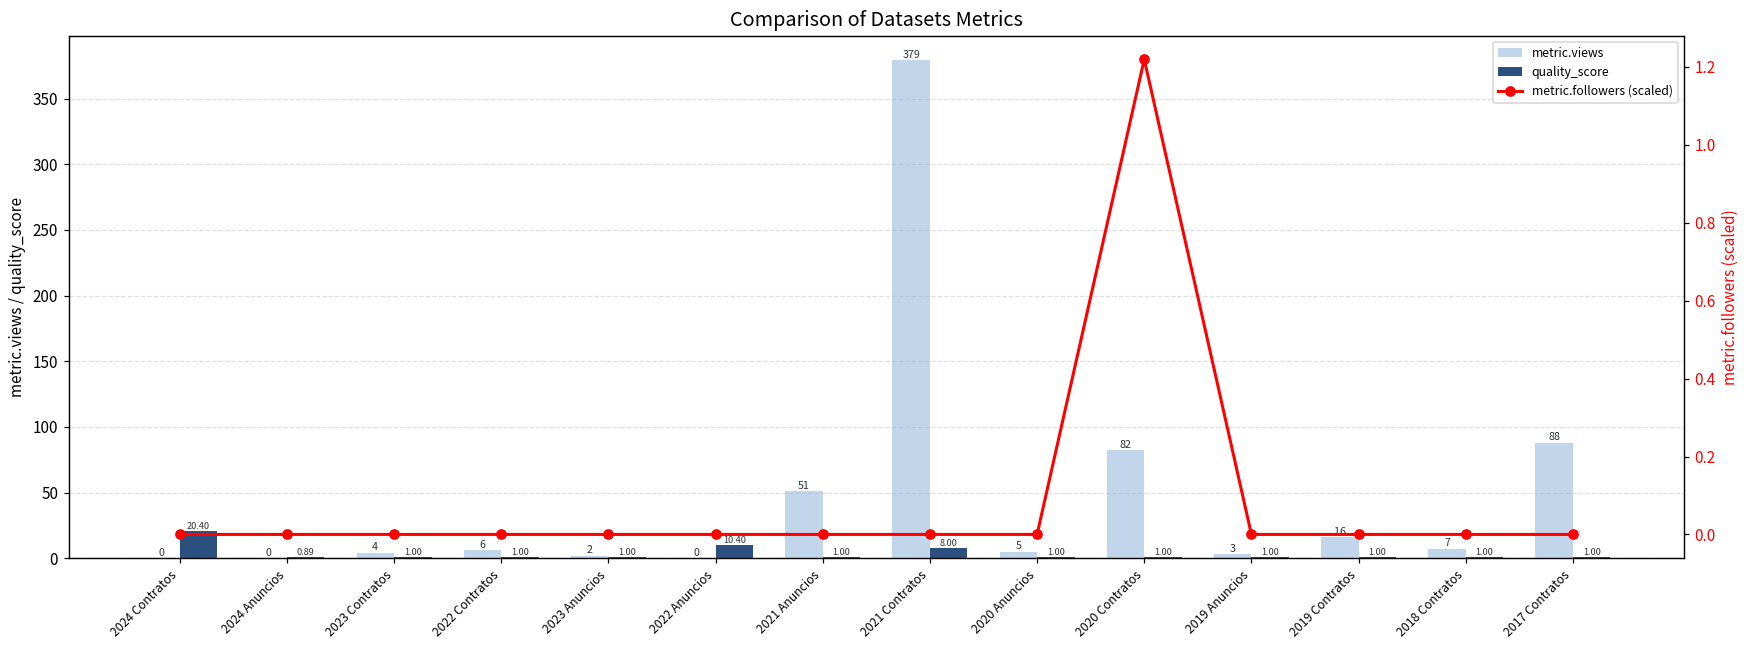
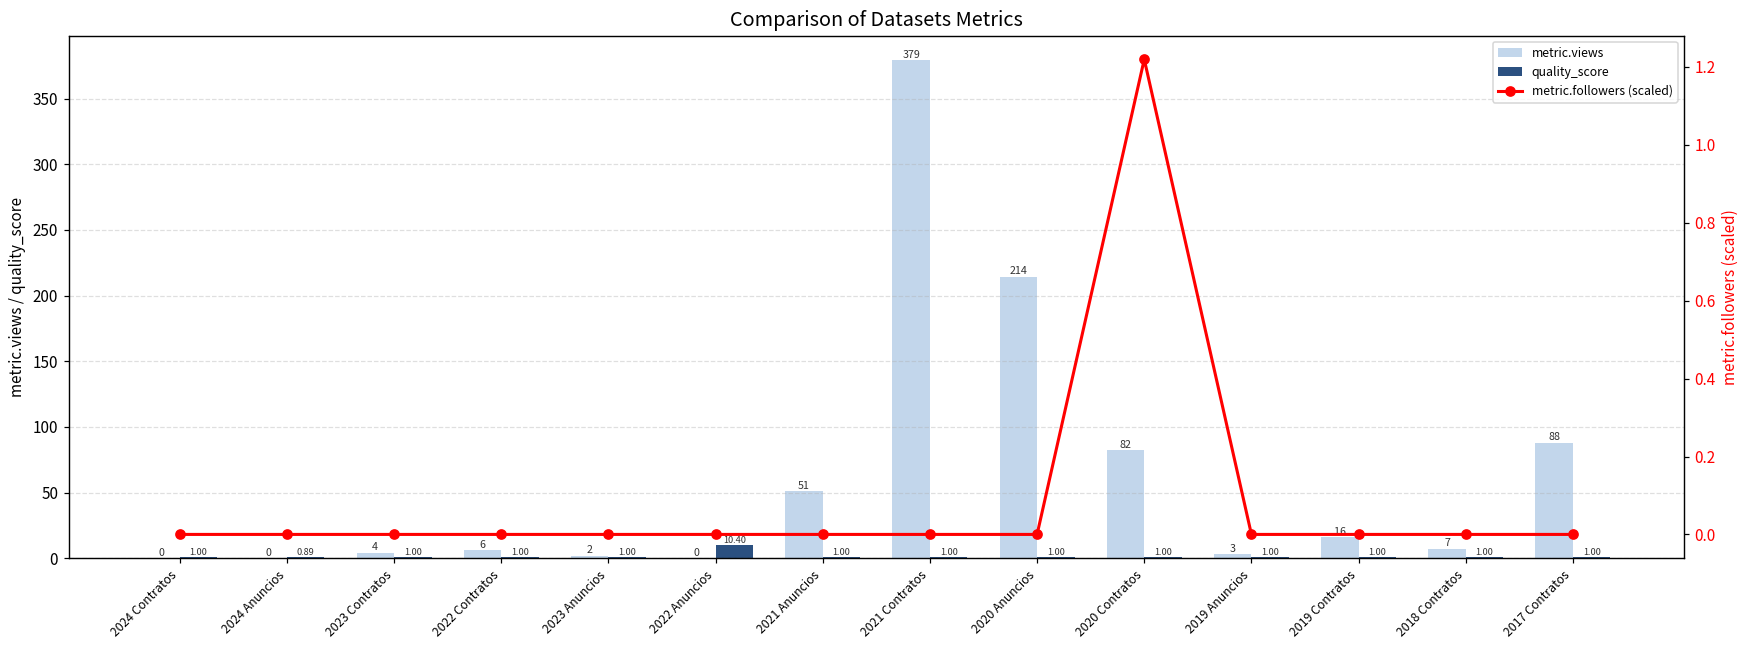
quality_score, 2024 Contratos: 20.40 -> 1.00
quality_score, 2021 Contratos: 8.00 -> 1.00
metric.views, 2020 Anuncios: 5 -> 214
